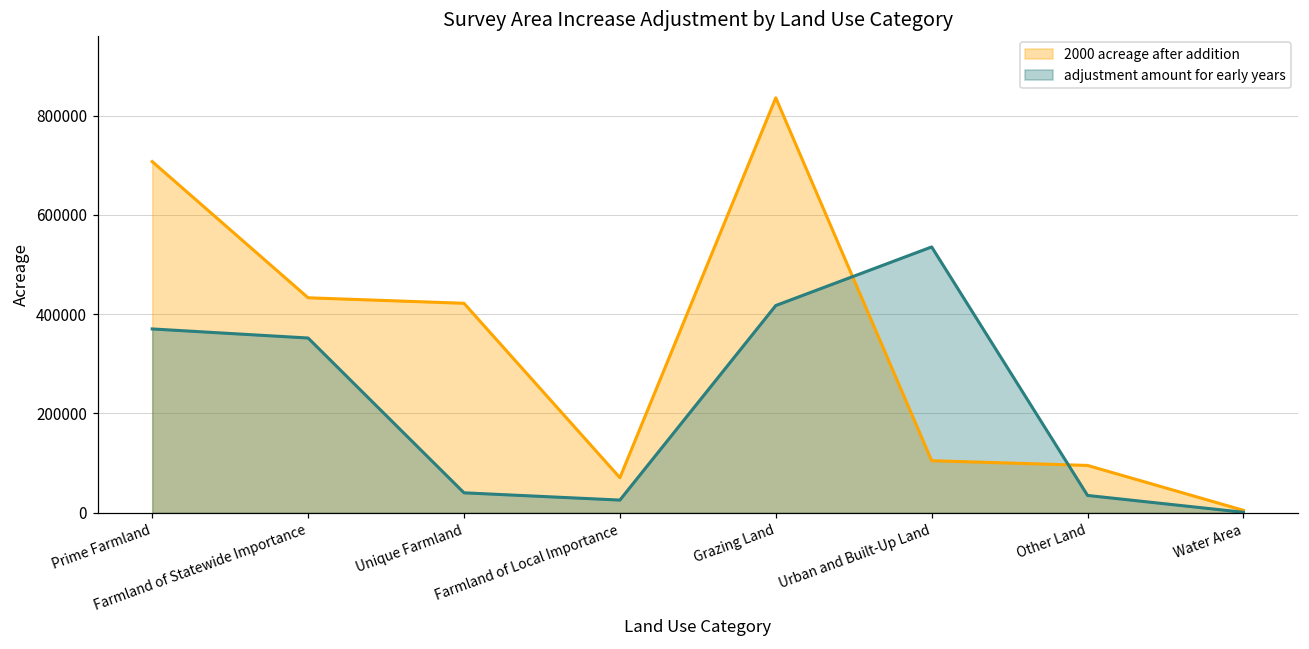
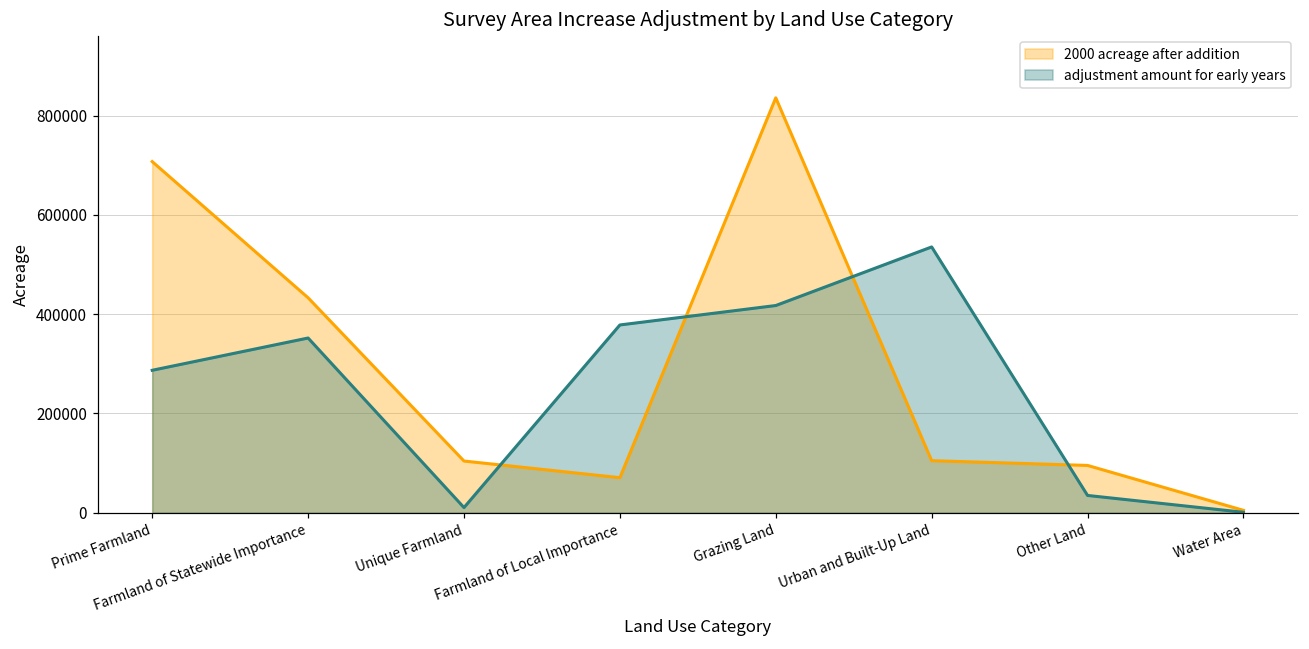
adjustment amount for early years, Prime Farmland: 370000 -> 290000
2000 acreage after addition, Unique Farmland: 420000 -> 100000
adjustment amount for early years, Unique Farmland: 40000 -> 10000
adjustment amount for early years, Farmland of Local Importance: 30000 -> 380000
